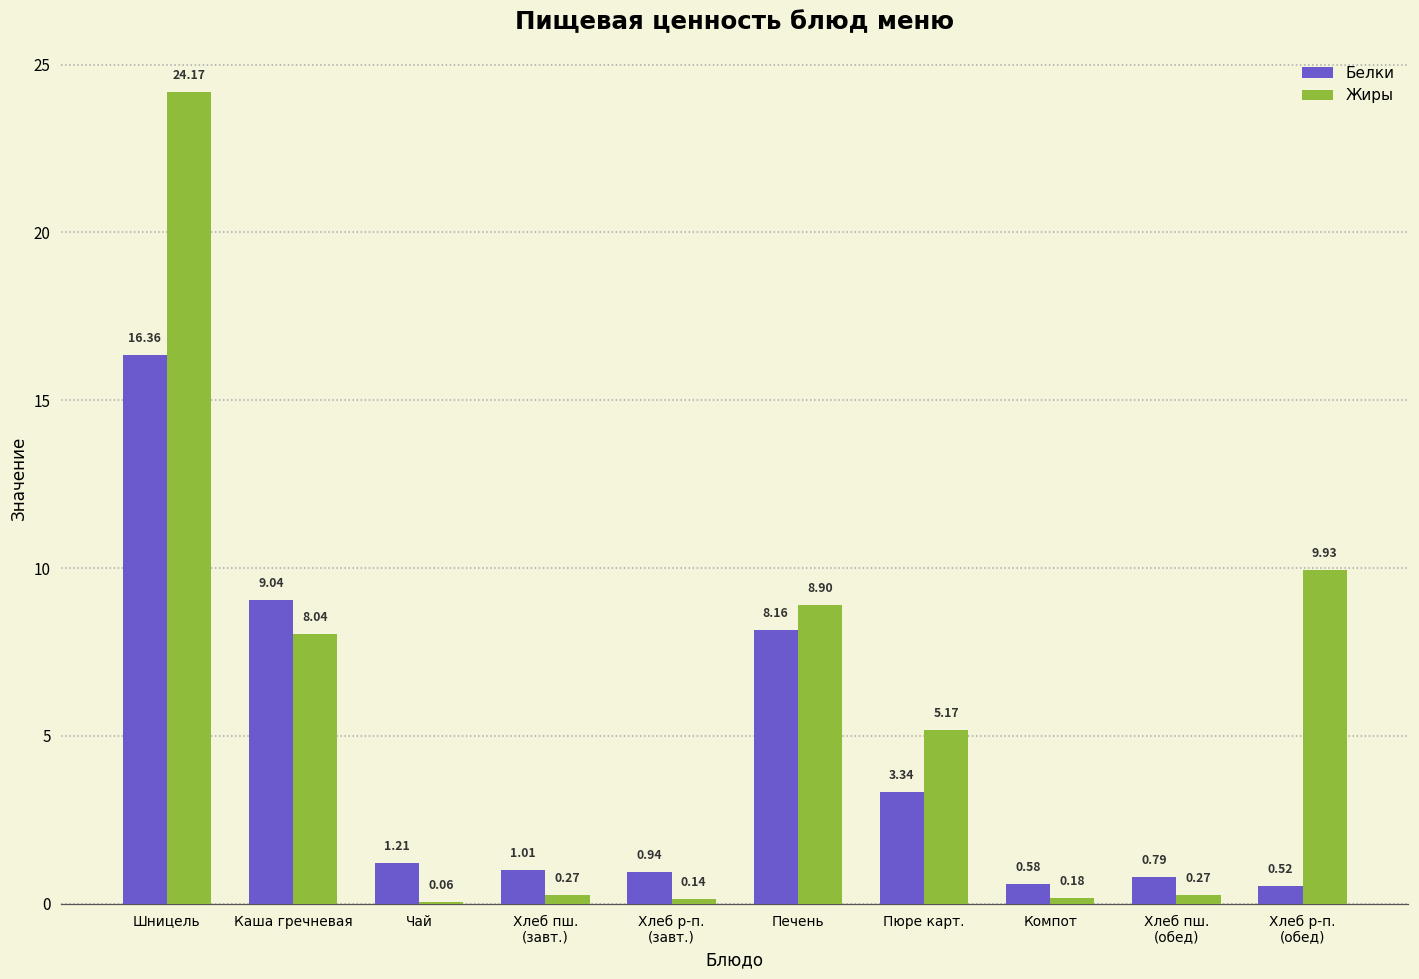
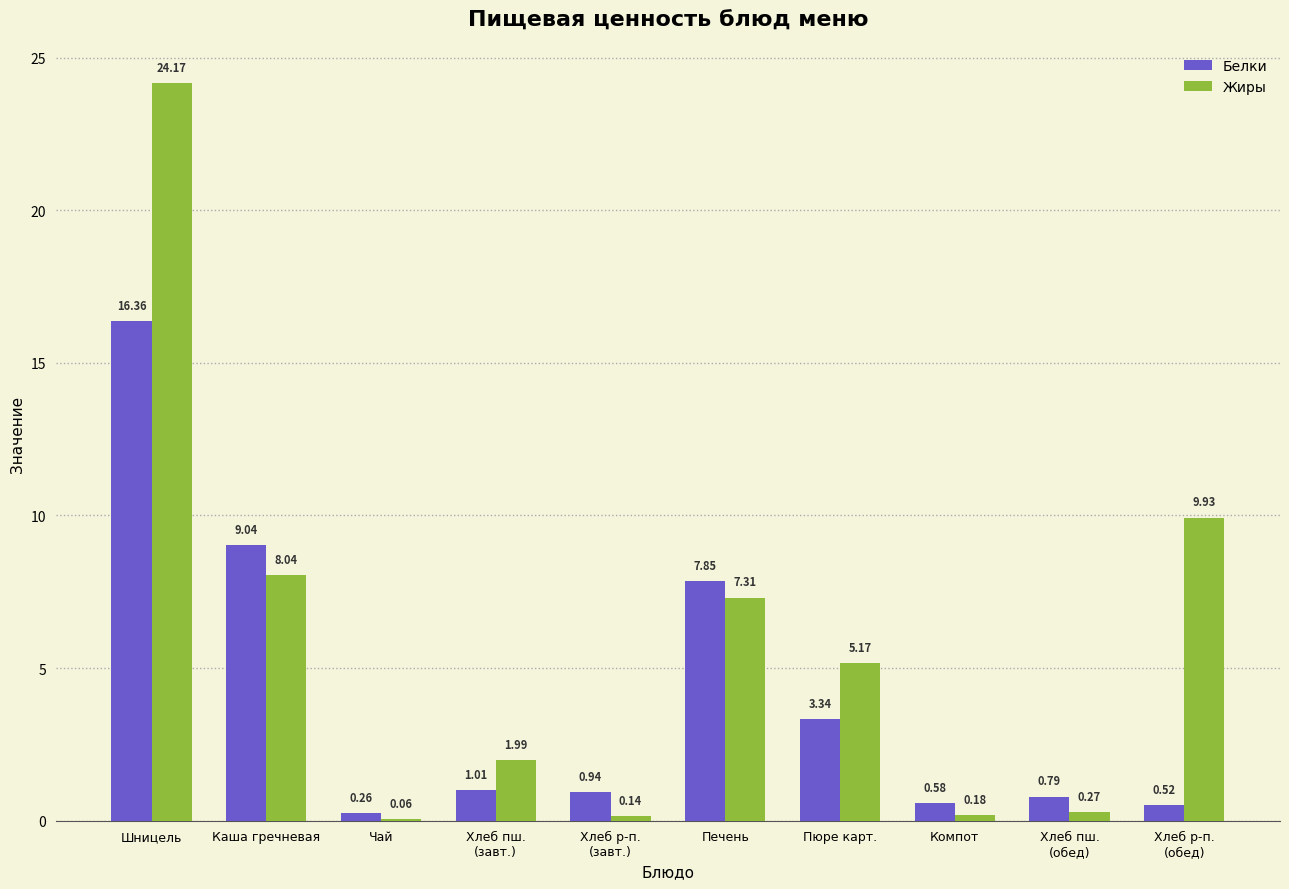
Белки, Чай: 1.21 -> 0.26
Жиры, Хлеб пш. (завт.): 0.27 -> 1.99
Белки, Печень: 8.16 -> 7.85
Жиры, Печень: 8.90 -> 7.31
